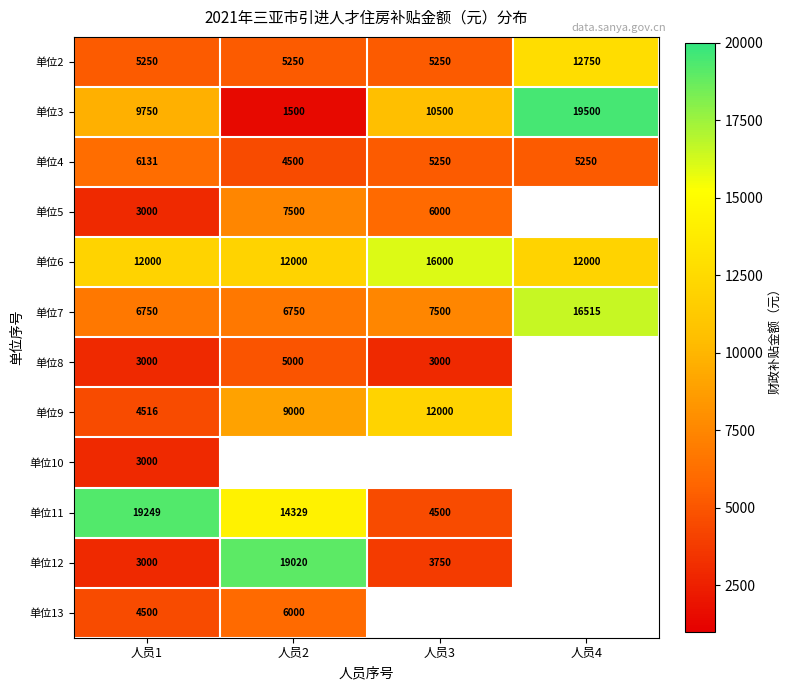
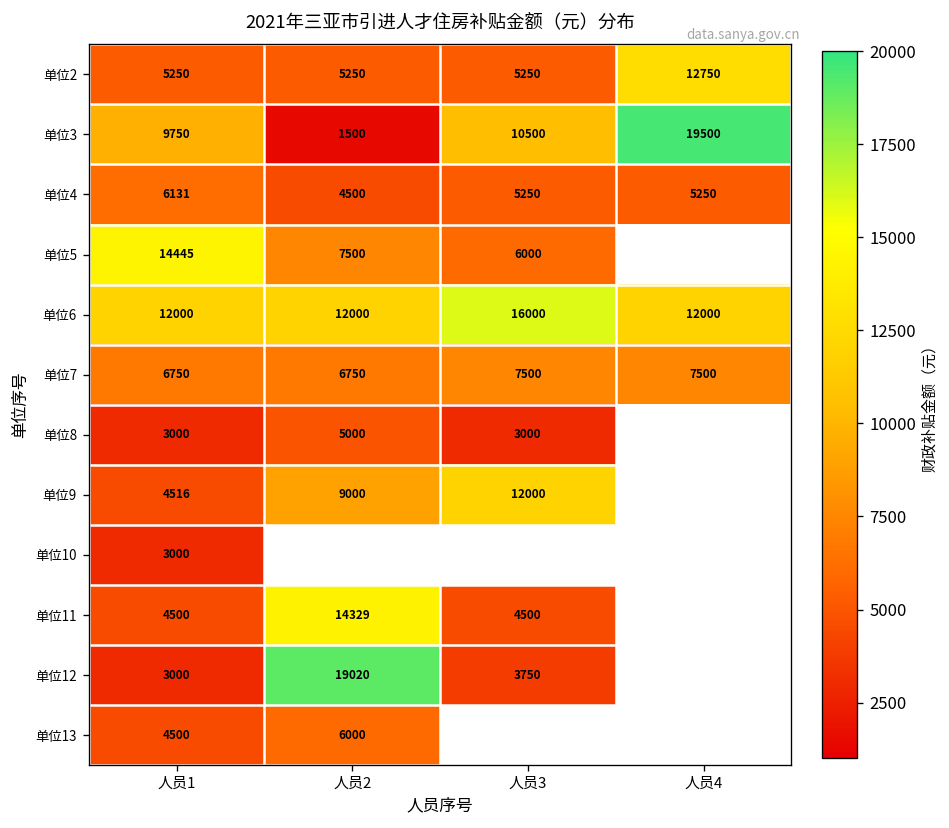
单位5, 人员1: 3000 -> 14445
单位7, 人员4: 16515 -> 7500
单位11, 人员1: 19249 -> 4500
